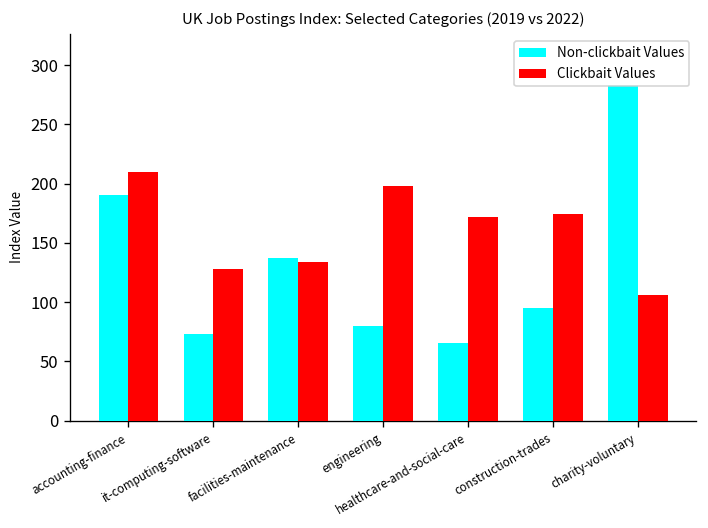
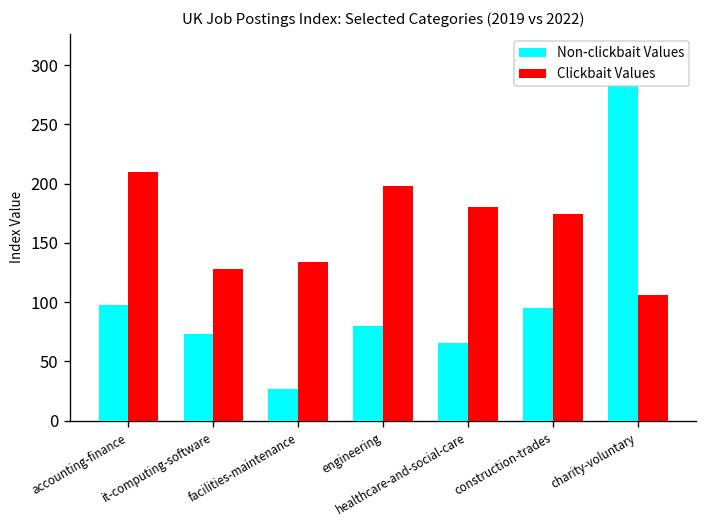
Non-clickbait Values, accounting-finance: 190 -> 100
Non-clickbait Values, facilities-maintenance: 140 -> 30
Clickbait Values, healthcare-and-social-care: 170 -> 180
